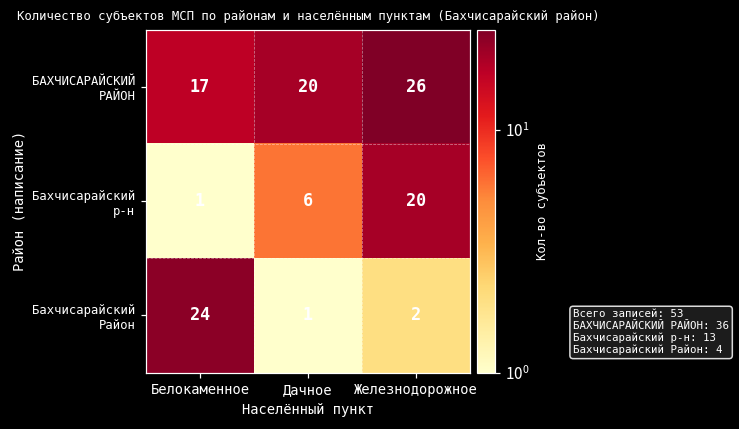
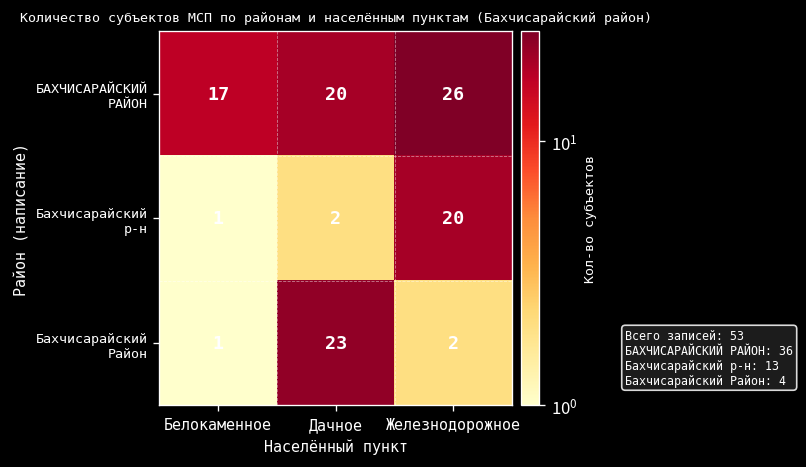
Бахчисарайский р-н, Дачное: 6 -> 2
Бахчисарайский Район, Белокаменное: 24 -> 1
Бахчисарайский Район, Дачное: 1 -> 23
